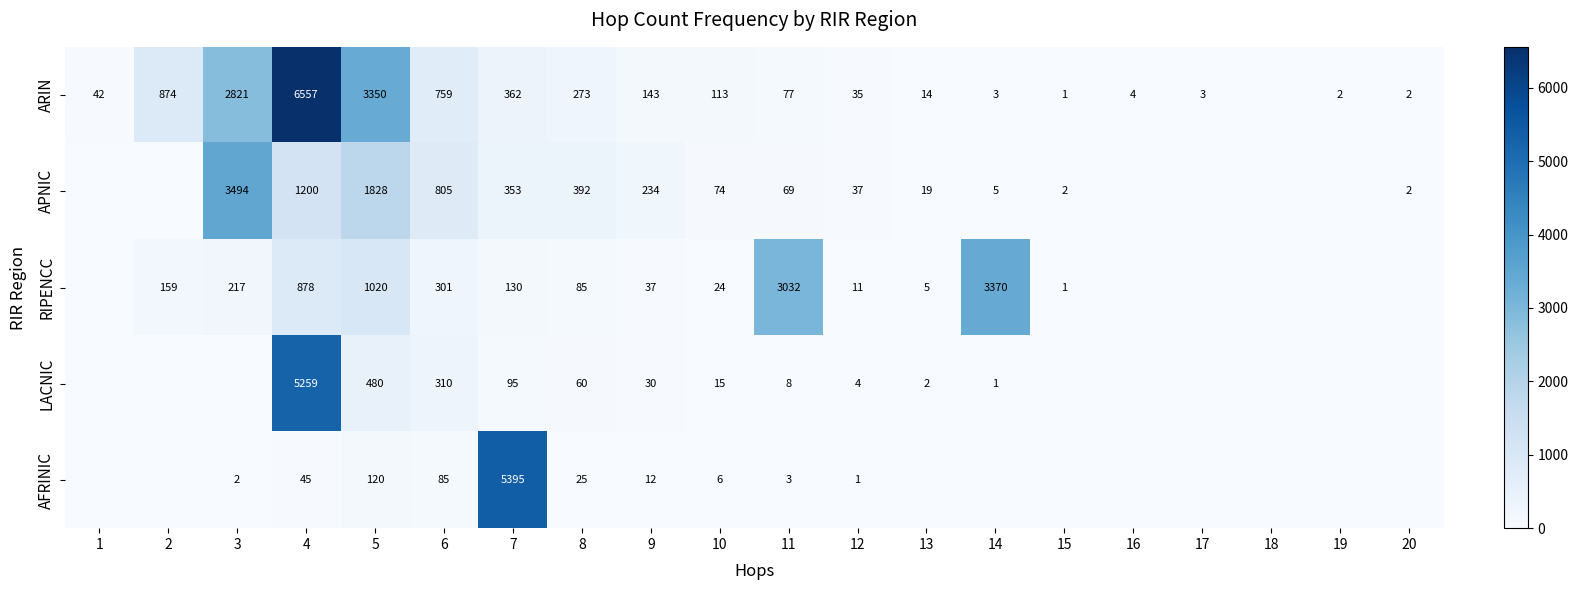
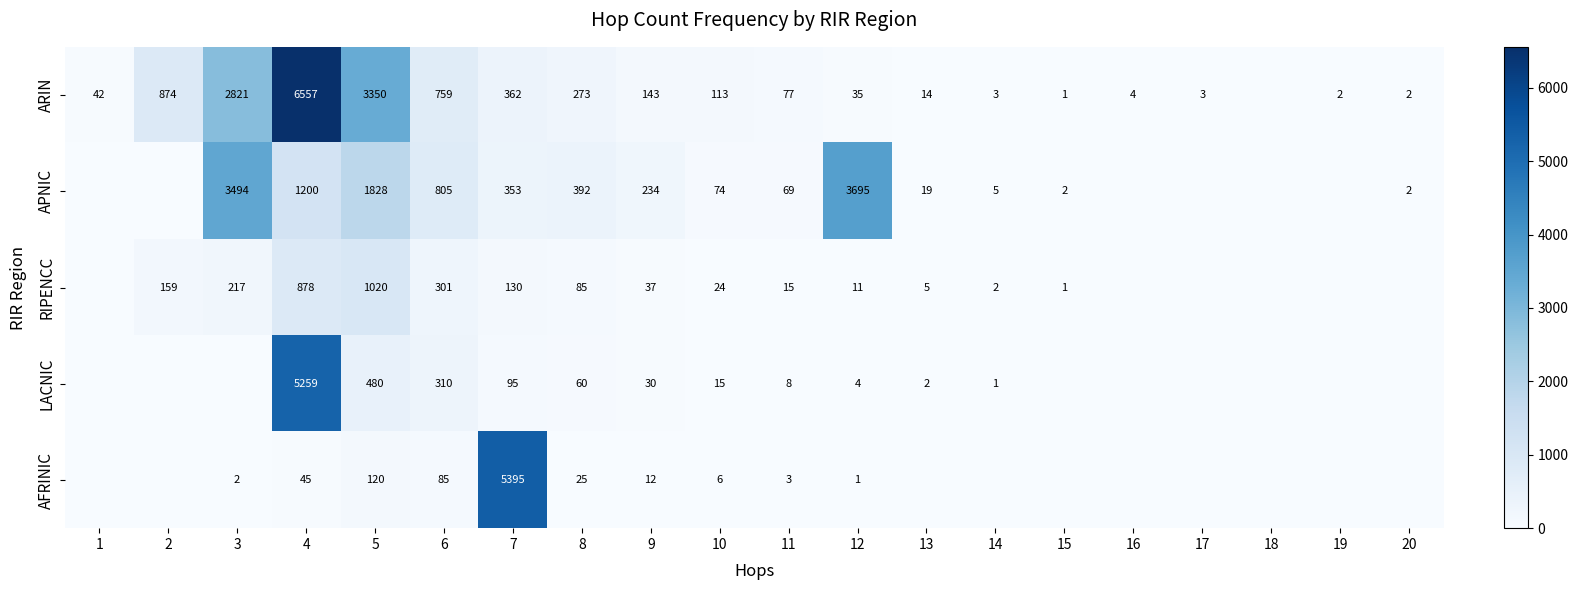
APNIC, 12: 37 -> 3695
RIPENCC, 11: 3032 -> 15
RIPENCC, 14: 3370 -> 2
